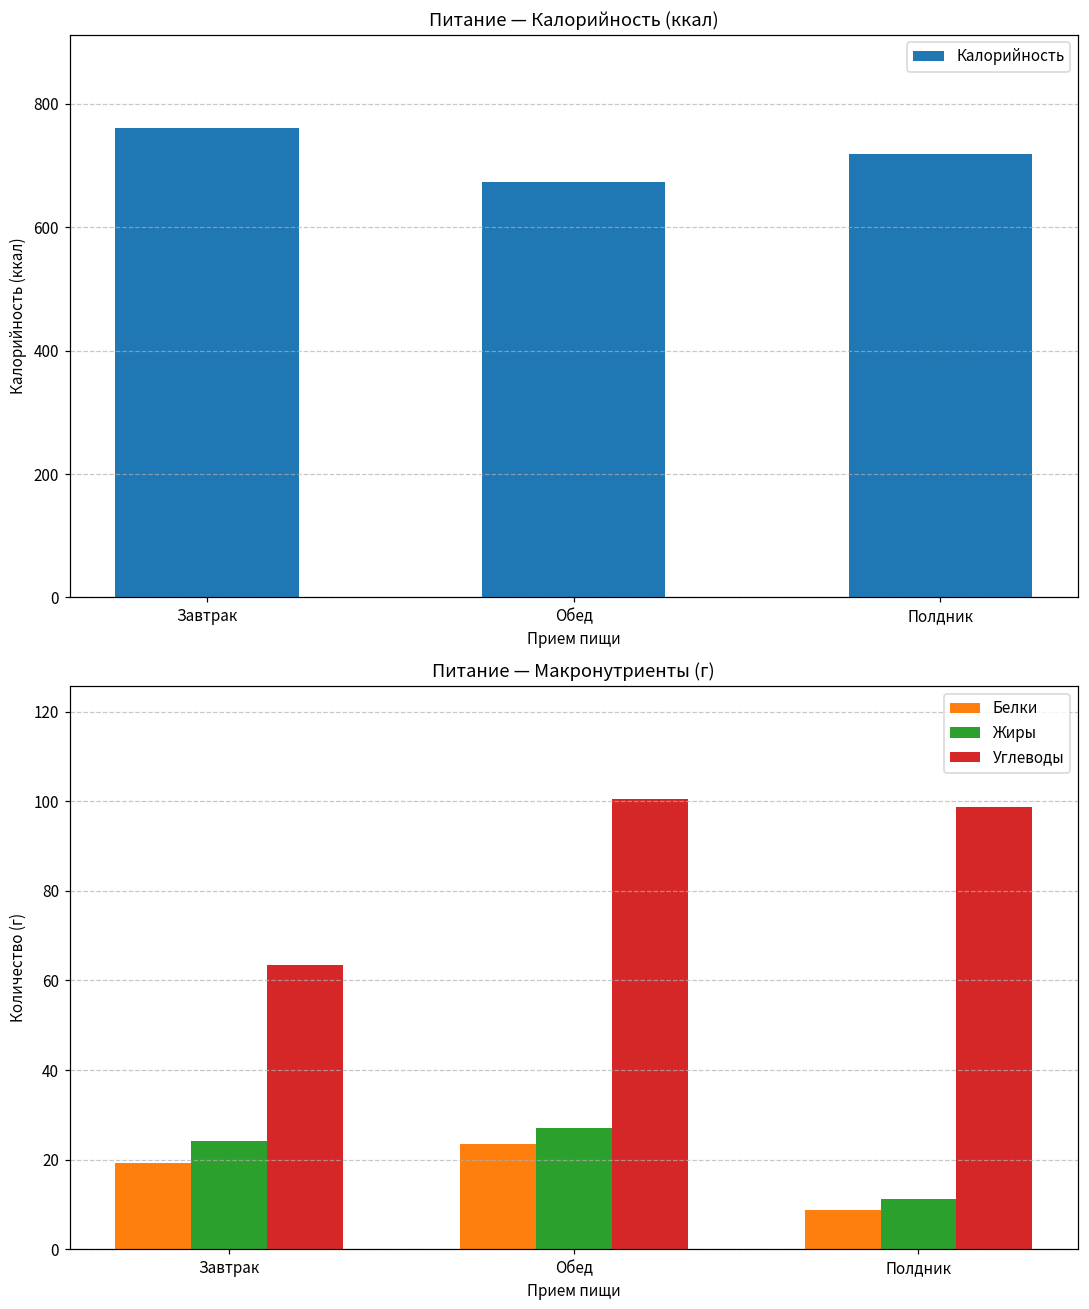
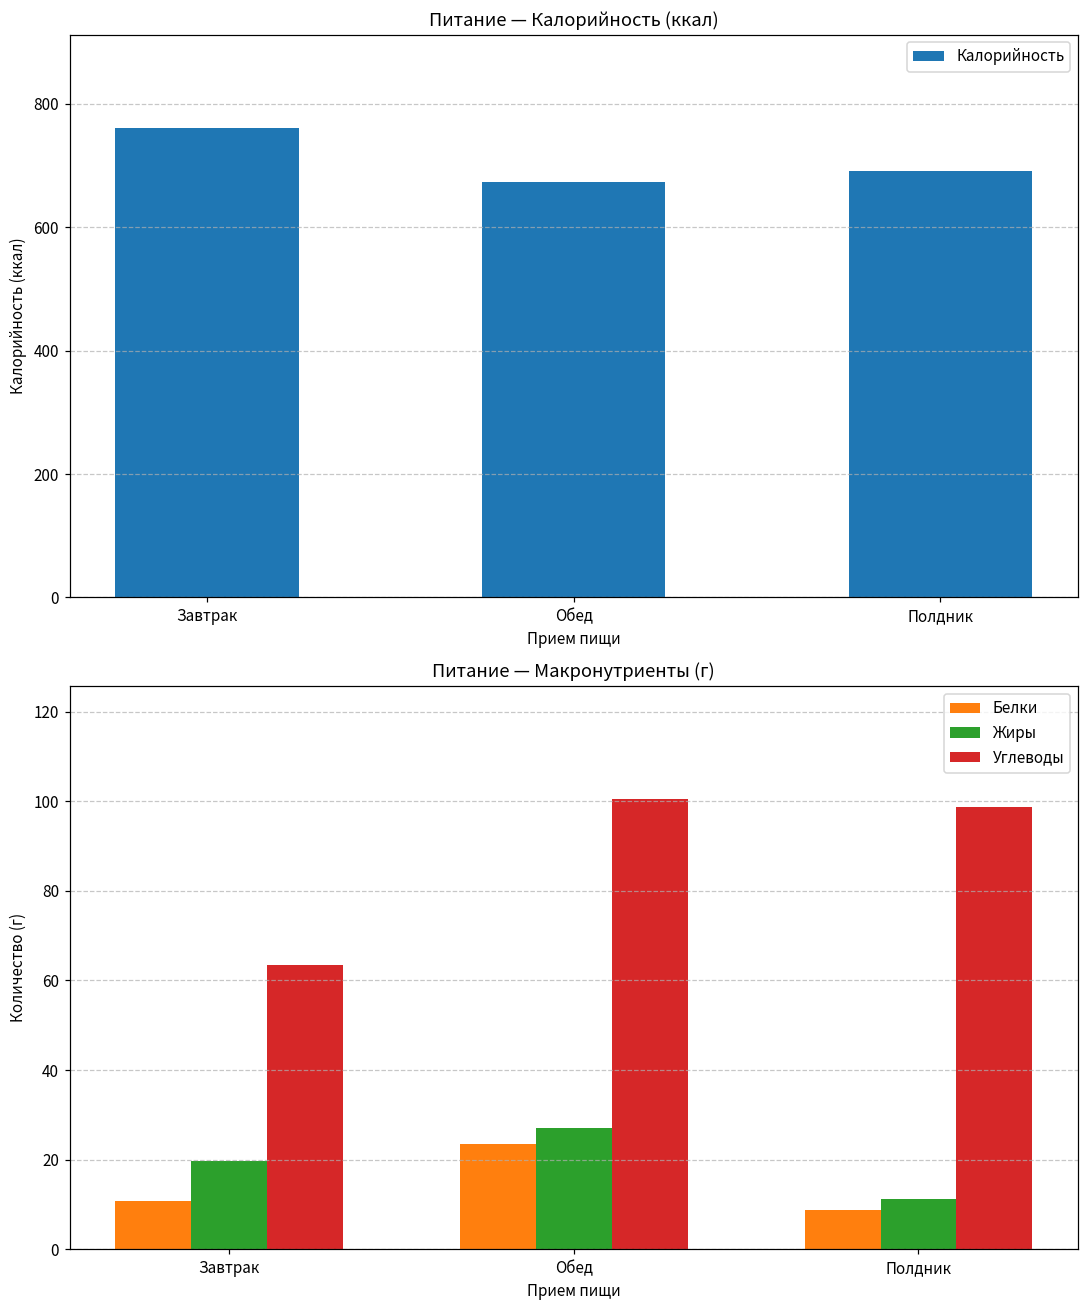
Питание — Калорийность (ккал), Полдник: 720 -> 690
Питание — Макронутриенты (г), Белки, Завтрак: 19 -> 11
Питание — Макронутриенты (г), Жиры, Завтрак: 24 -> 20
